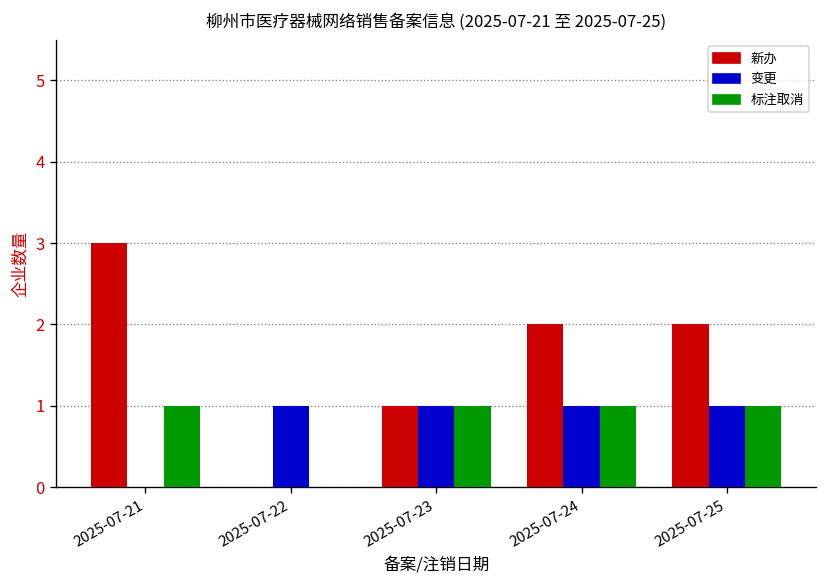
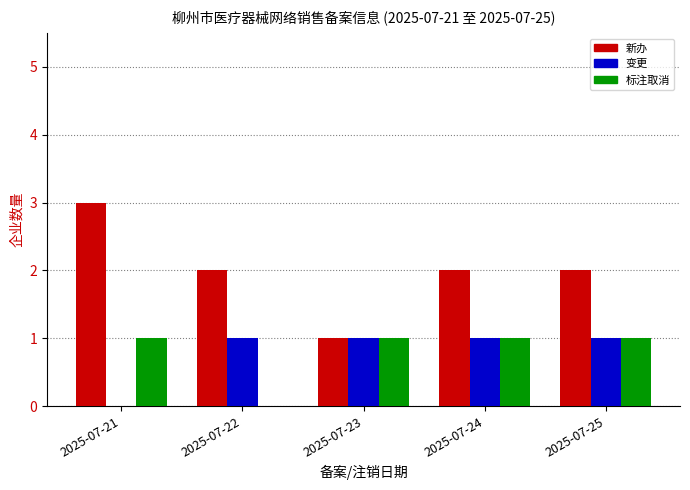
新办, 2025-07-22: 0 -> 2
